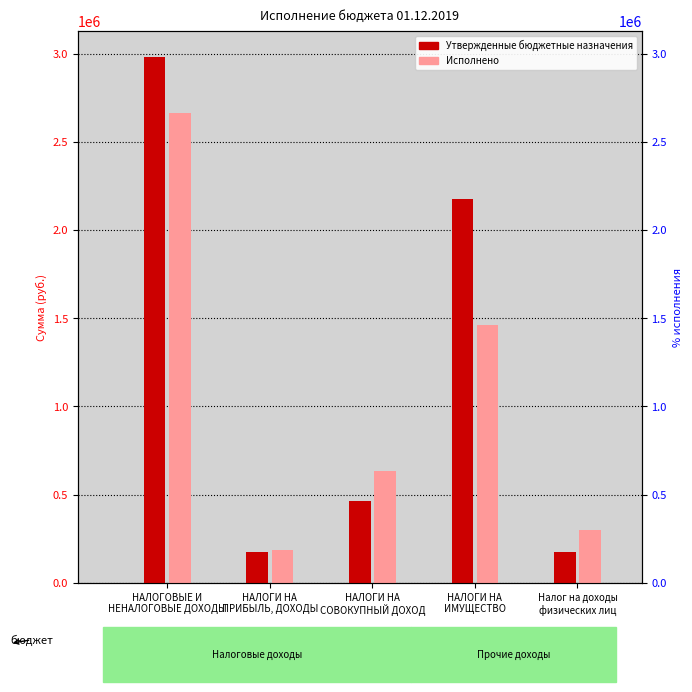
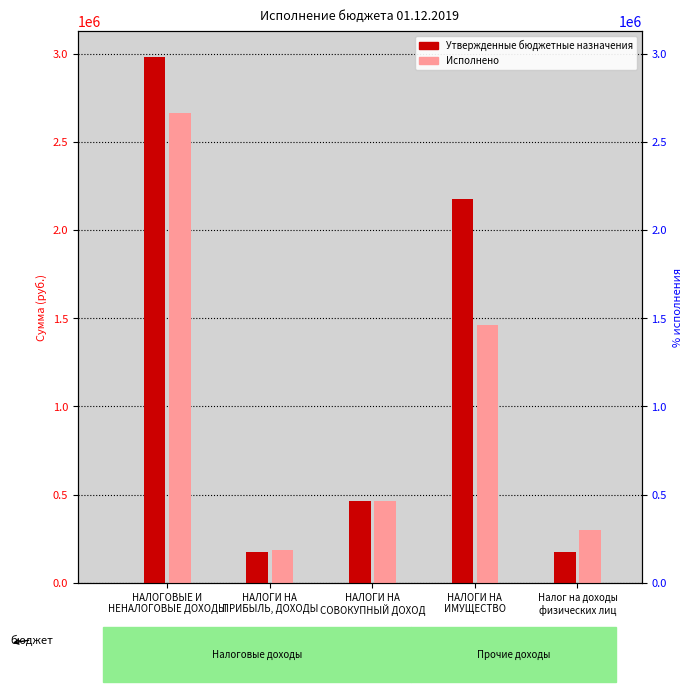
Исполнено, НАЛОГИ НА СОВОКУПНЫЙ ДОХОД: 630000 -> 460000
